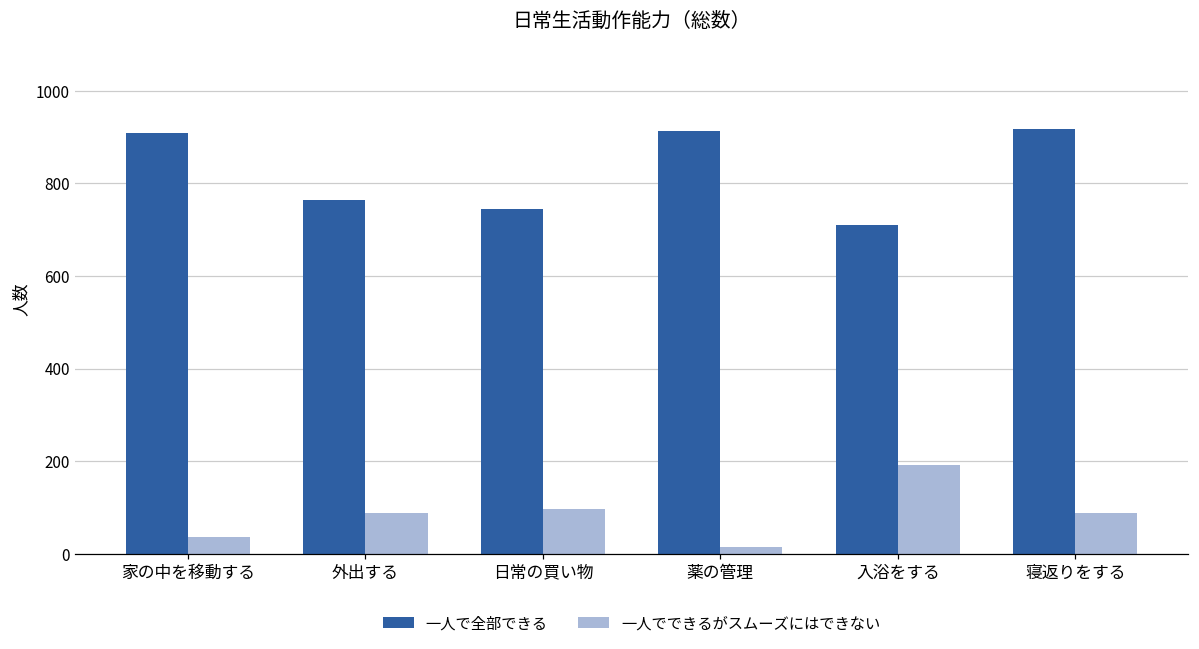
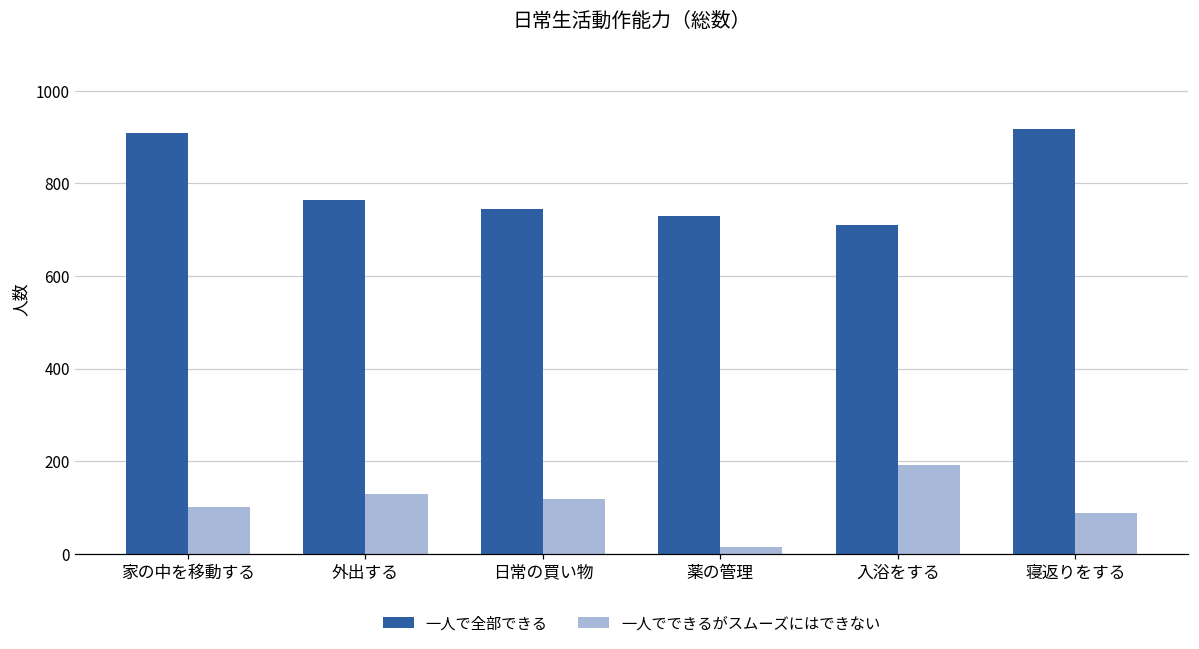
一人でできるがスムーズにはできない, 家の中を移動する: 40 -> 100
一人でできるがスムーズにはできない, 外出する: 90 -> 130
一人でできるがスムーズにはできない, 日常の買い物: 100 -> 120
一人で全部できる, 薬の管理: 910 -> 730
